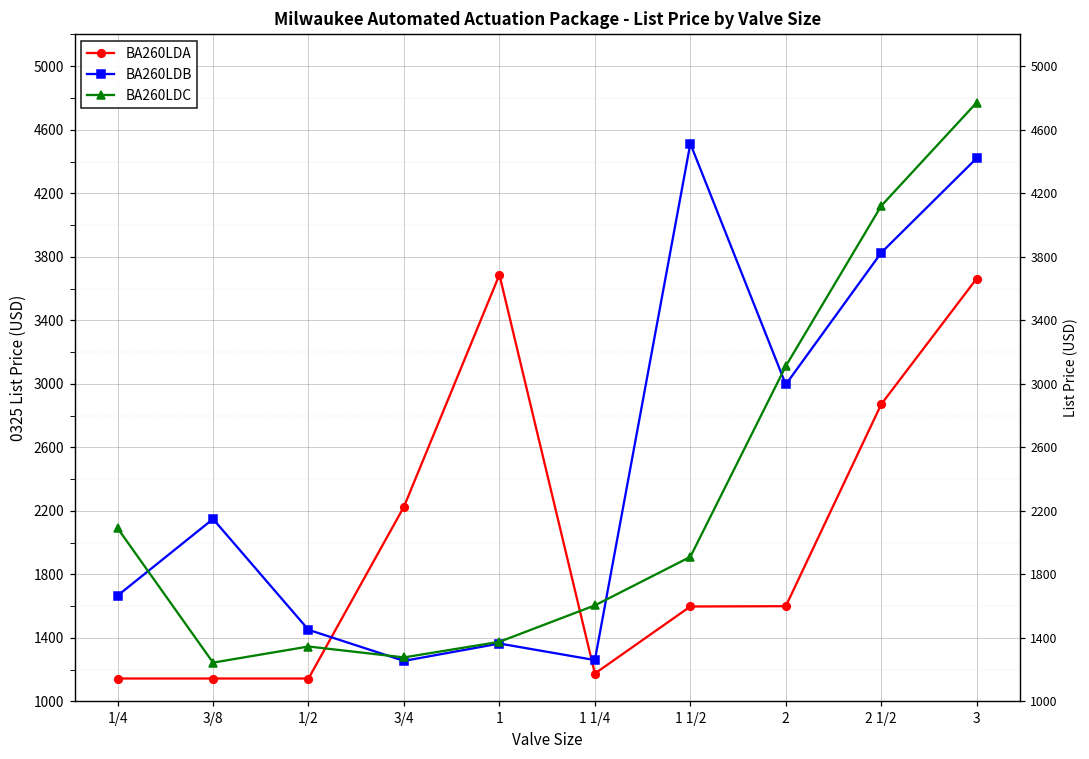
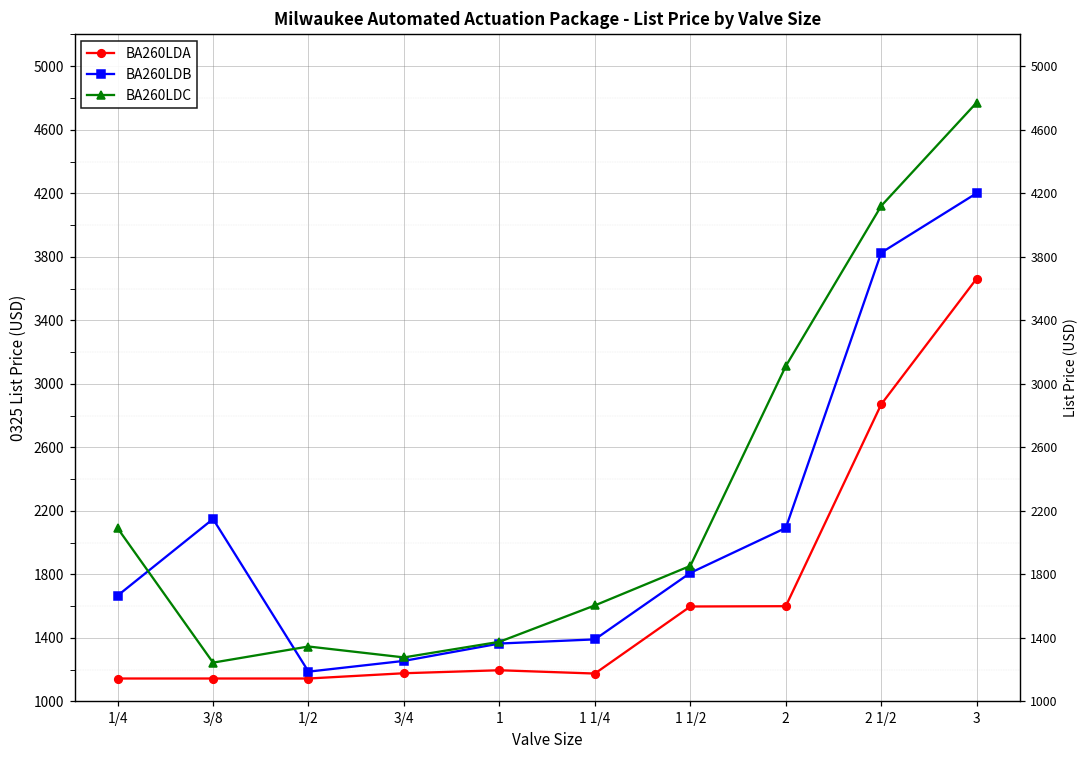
BA260LDB, 1/2: 1450 -> 1190
BA260LDA, 3/4: 2230 -> 1180
BA260LDA, 1: 3690 -> 1200
BA260LDB, 1 1/4: 1260 -> 1390
BA260LDB, 1 1/2: 4510 -> 1810
BA260LDC, 1 1/2: 1910 -> 1850
BA260LDB, 2: 3000 -> 2090
BA260LDB, 3: 4420 -> 4200
